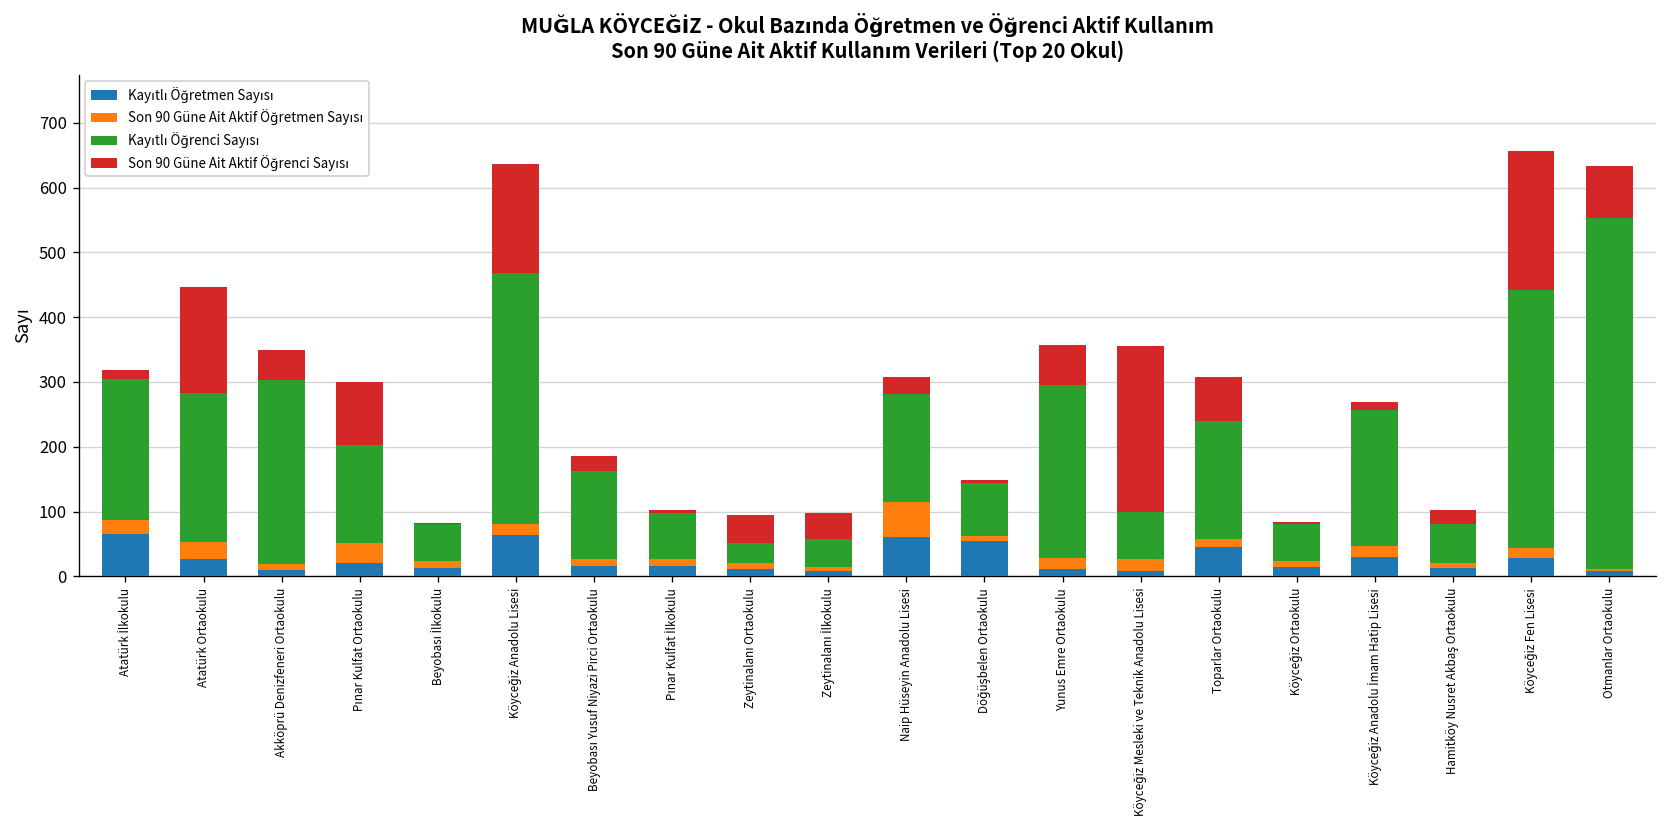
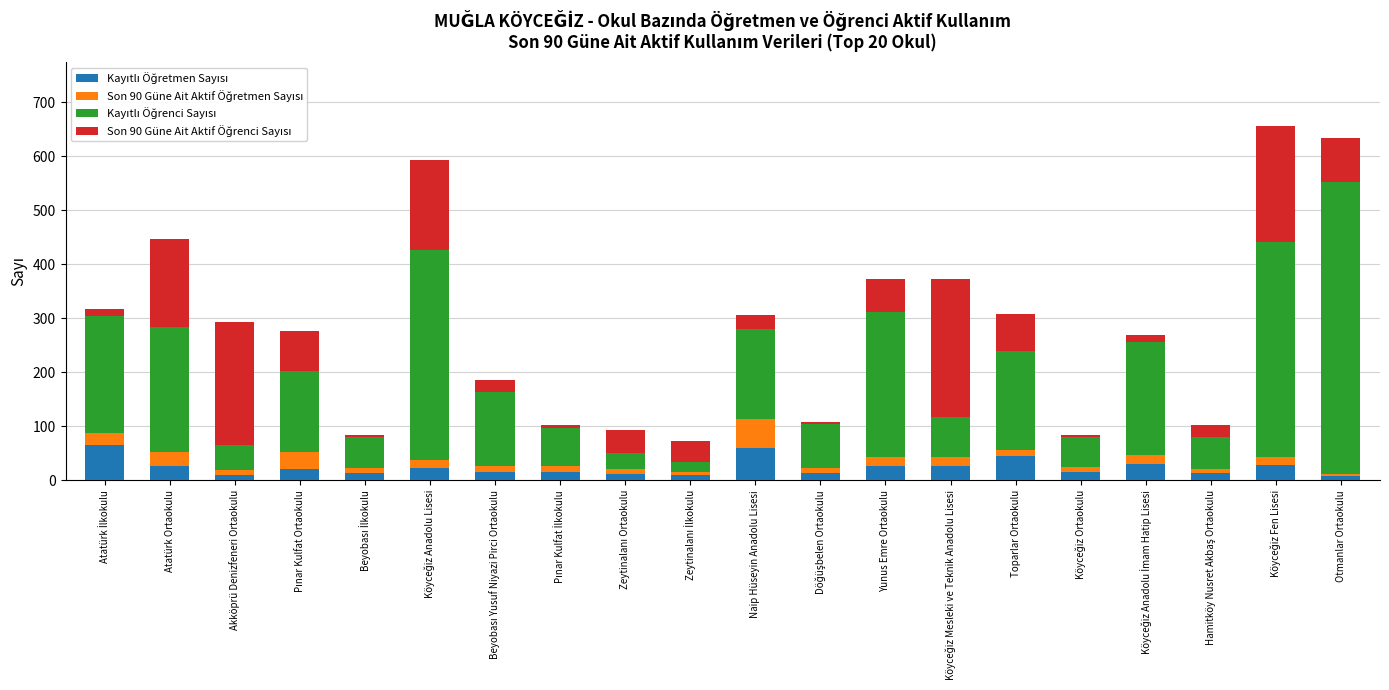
Kayıtlı Öğrenci Sayısı, Akköprü Denizfeneri Ortaokulu: 280 -> 50
Son 90 Güne Ait Aktif Öğrenci Sayısı, Akköprü Denizfeneri Ortaokulu: 50 -> 230
Son 90 Güne Ait Aktif Öğrenci Sayısı, Pınar Kulfat Ortaokulu: 100 -> 70
Kayıtlı Öğretmen Sayısı, Köyceğiz Anadolu Lisesi: 60 -> 20
Kayıtlı Öğrenci Sayısı, Zeytinalanı İlkokulu: 40 -> 20
Kayıtlı Öğretmen Sayısı, Döğüşbelen Ortaokulu: 50 -> 10
Kayıtlı Öğretmen Sayısı, Yunus Emre Ortaokulu: 10 -> 30
Kayıtlı Öğretmen Sayısı, Köyceğiz Mesleki ve Teknik Anadolu Lisesi: 10 -> 30
